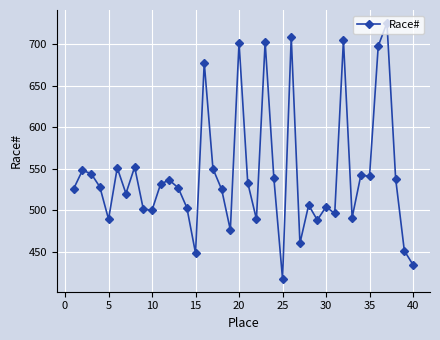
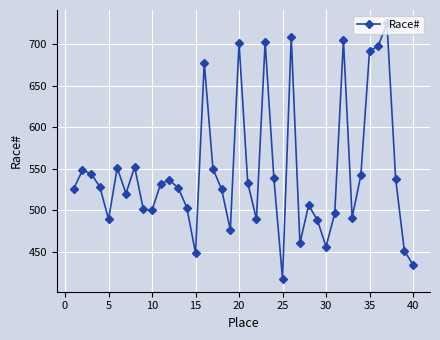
30: 500 -> 460
35: 540 -> 690
